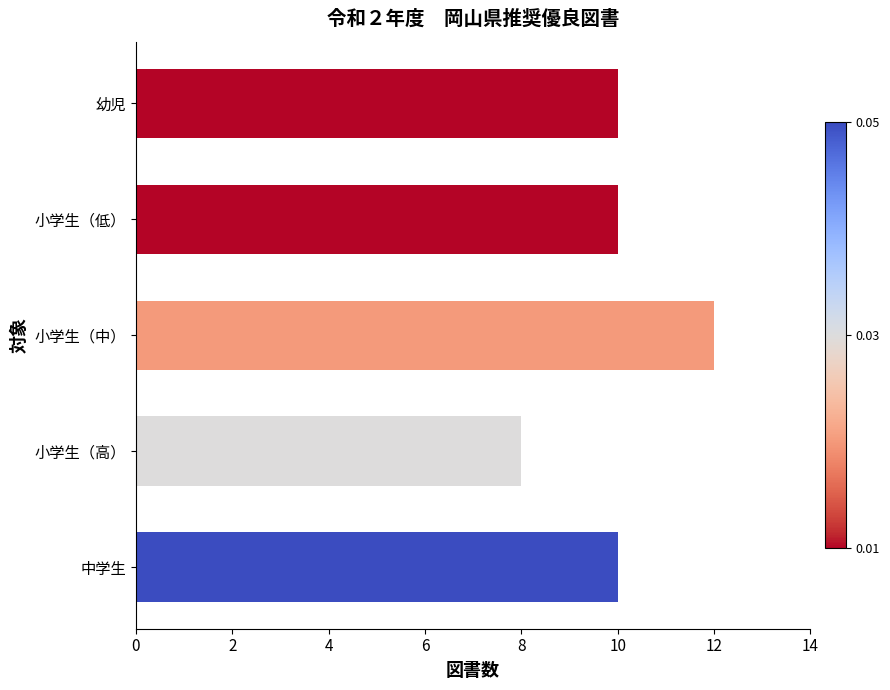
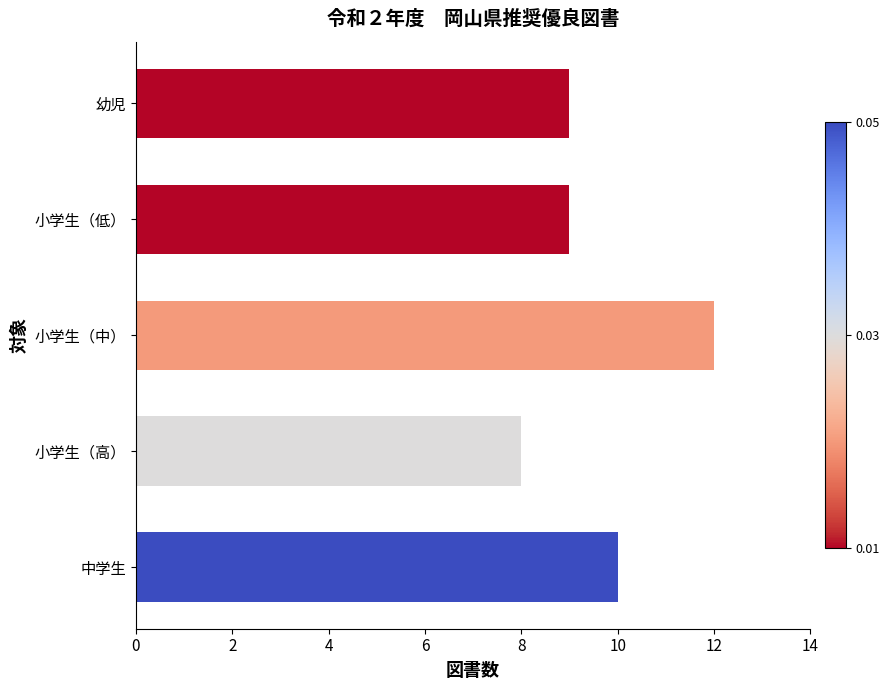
幼児: 10 -> 9
小学生（低）: 10 -> 9
